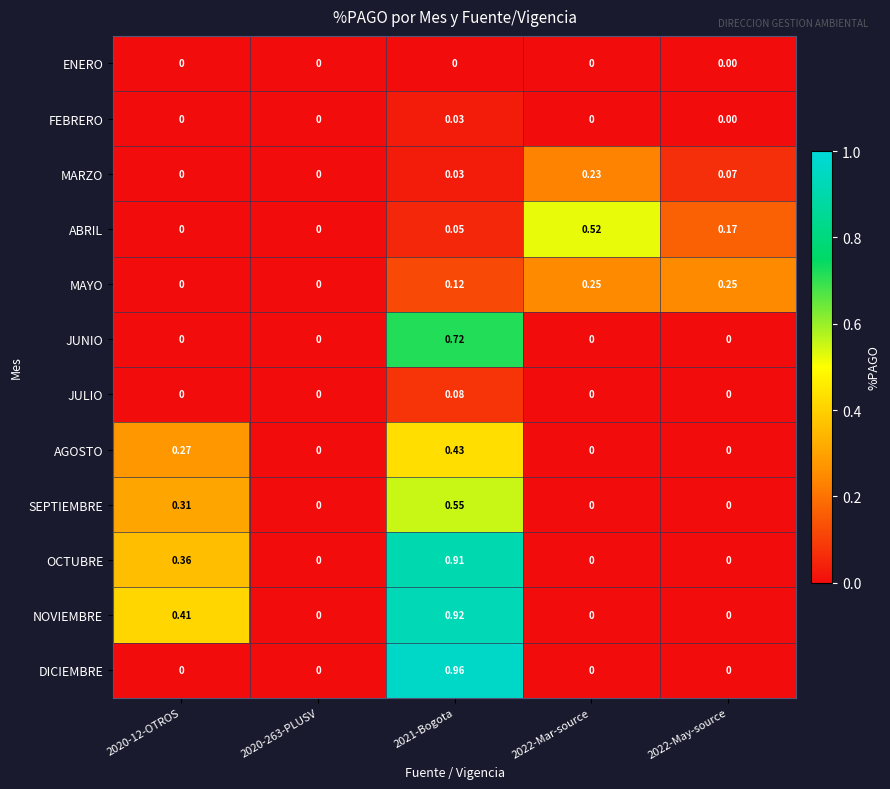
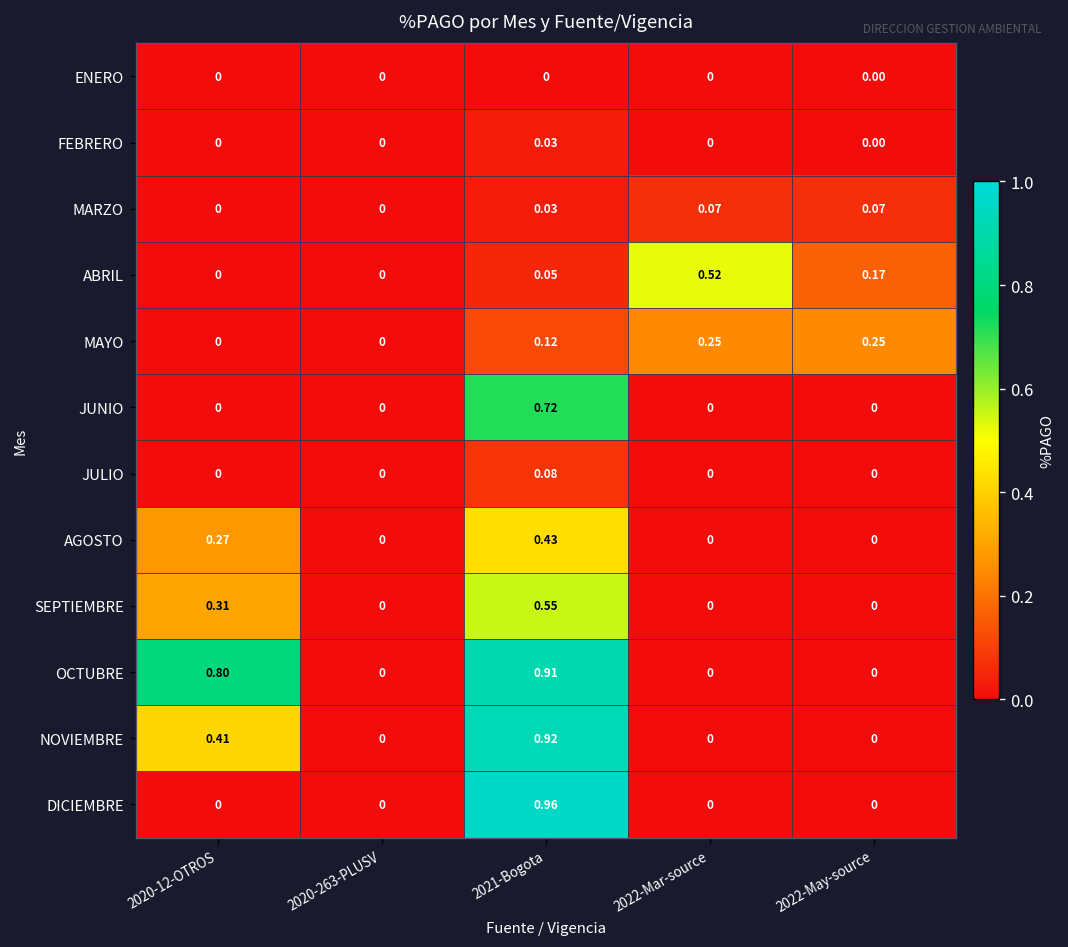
MARZO, 2022-Mar-source: 0.23 -> 0.07
OCTUBRE, 2020-12-OTROS: 0.36 -> 0.80
